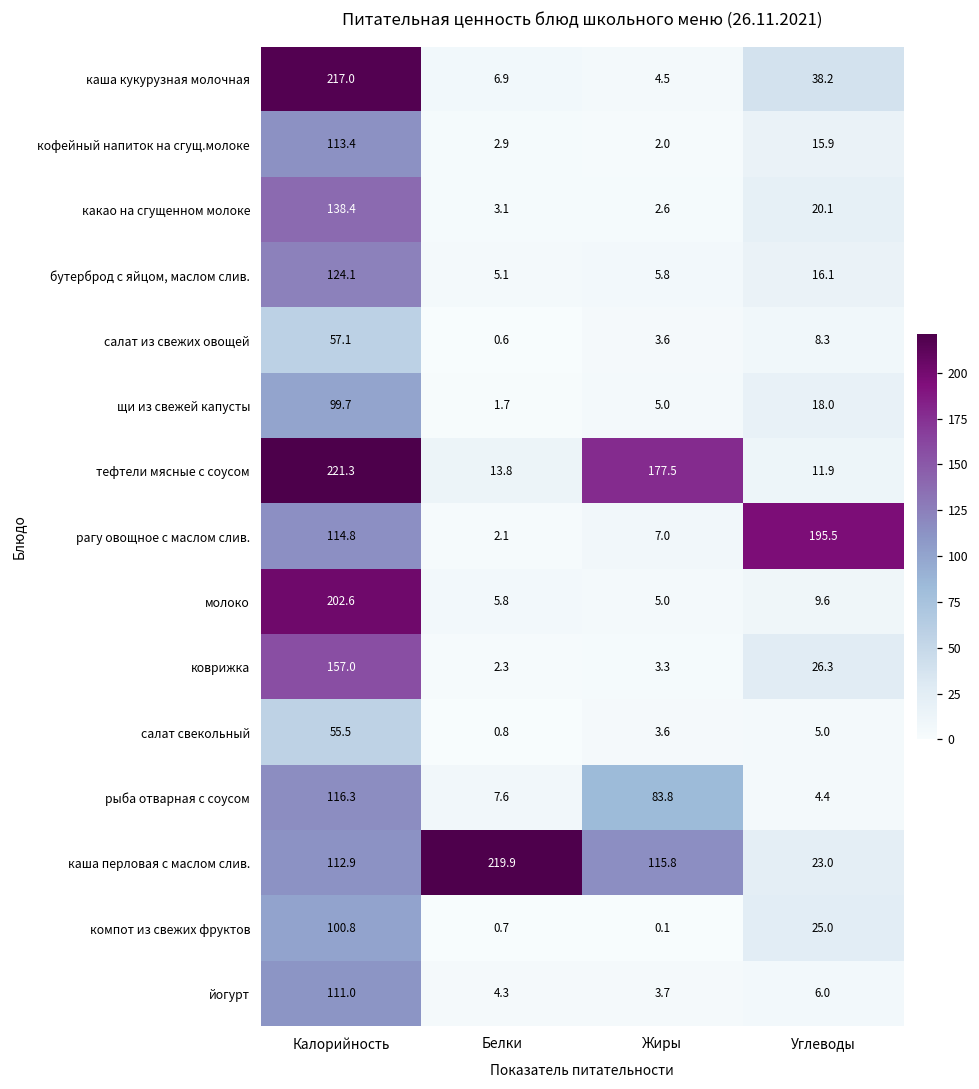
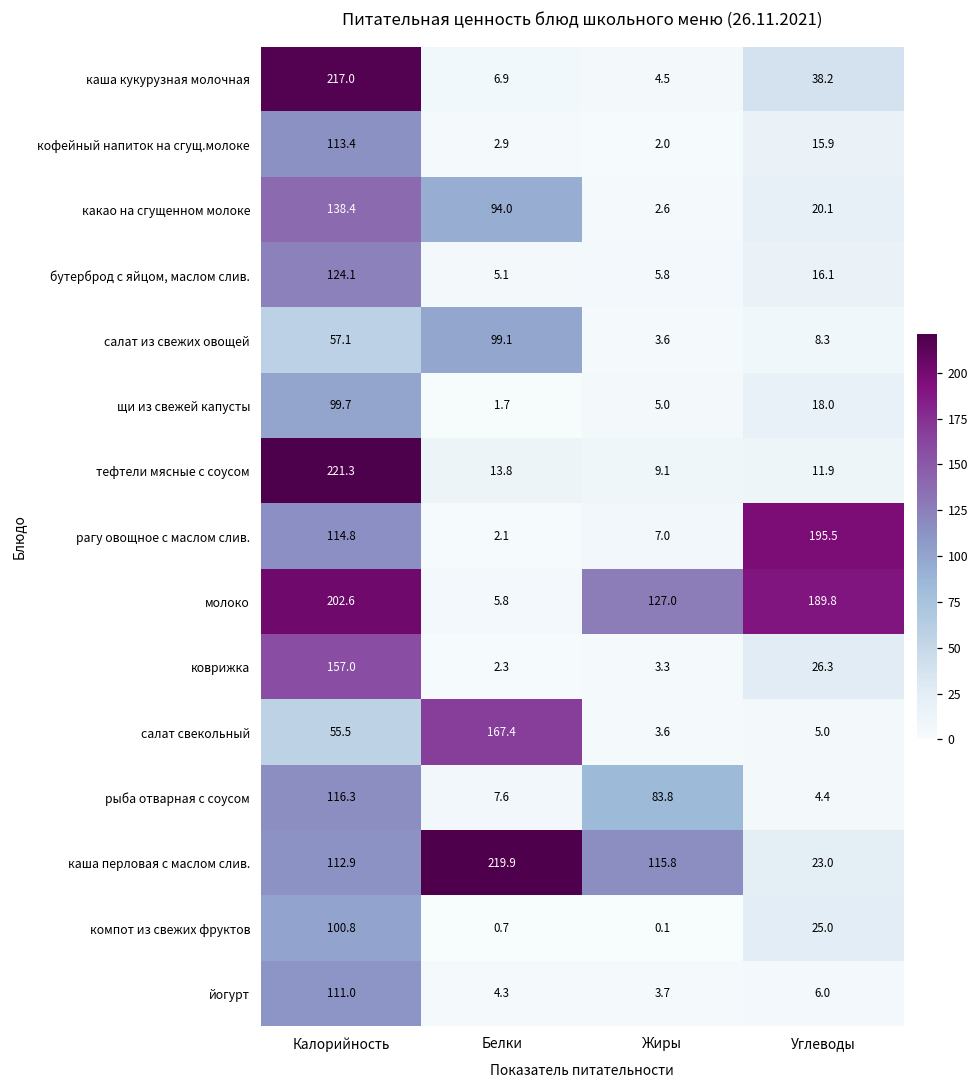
какао на сгущенном молоке, Белки: 3.1 -> 94.0
салат из свежих овощей, Белки: 0.6 -> 99.1
тефтели мясные с соусом, Жиры: 177.5 -> 9.1
молоко, Жиры: 5.0 -> 127.0
молоко, Углеводы: 9.6 -> 189.8
салат свекольный, Белки: 0.8 -> 167.4
